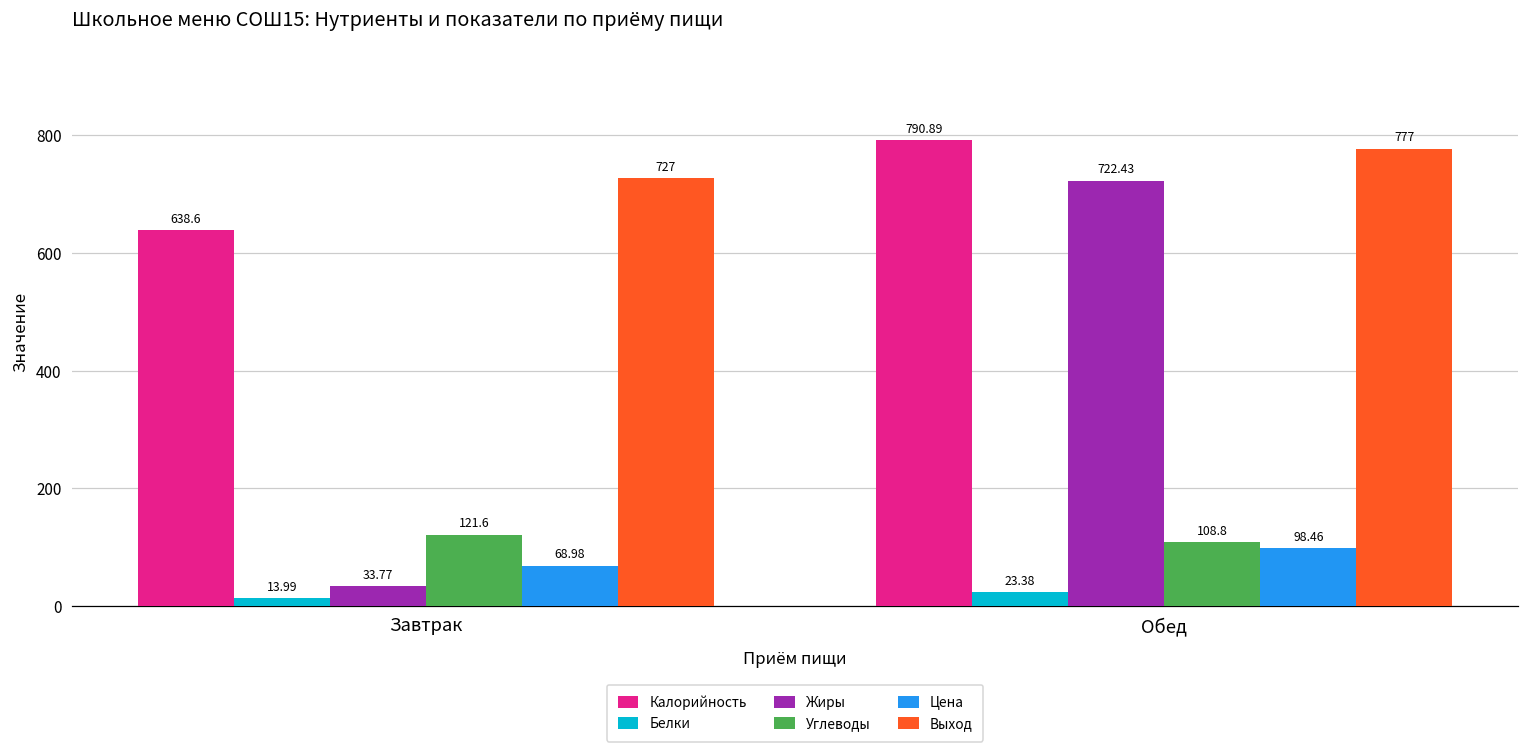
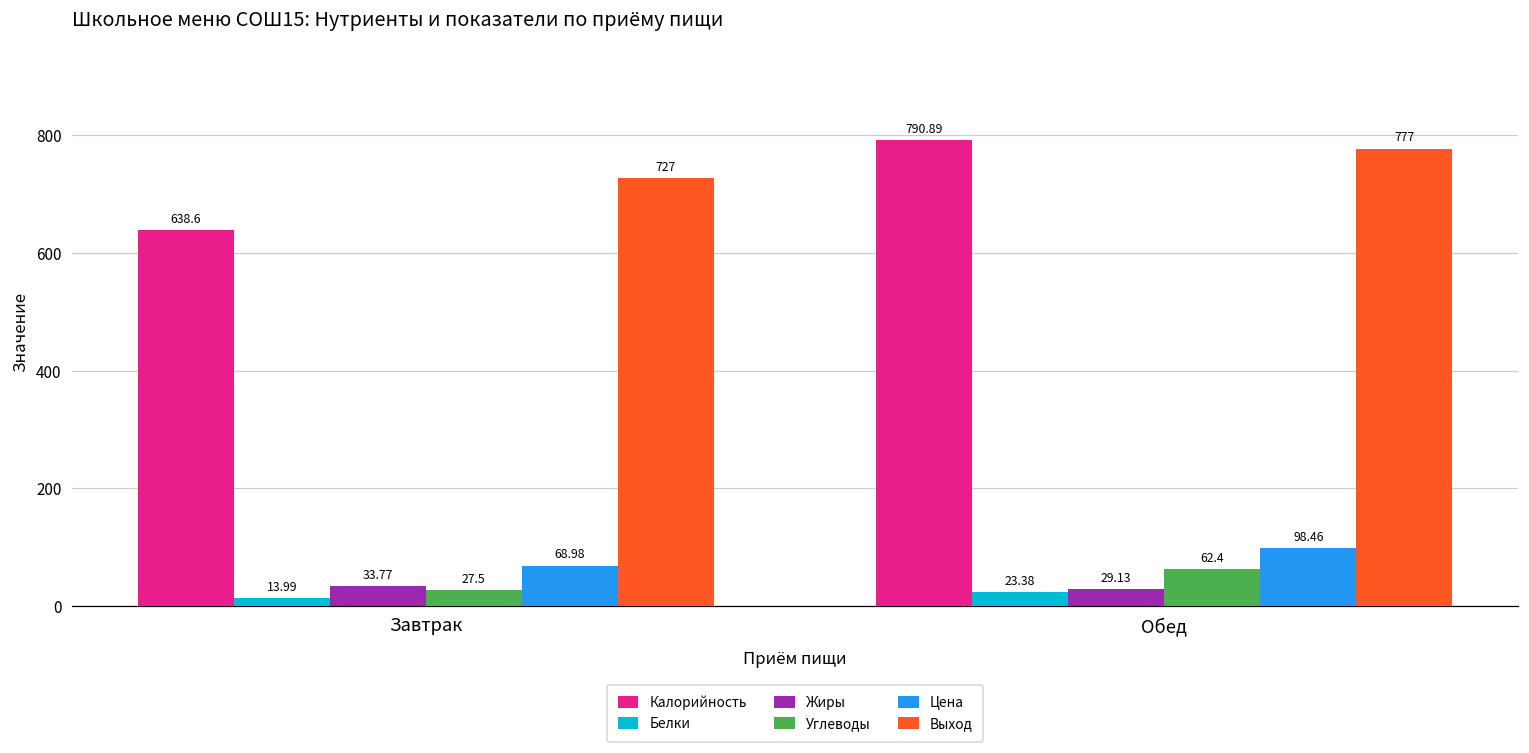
Углеводы, Завтрак: 121.6 -> 27.5
Жиры, Обед: 722.43 -> 29.13
Углеводы, Обед: 108.8 -> 62.4
